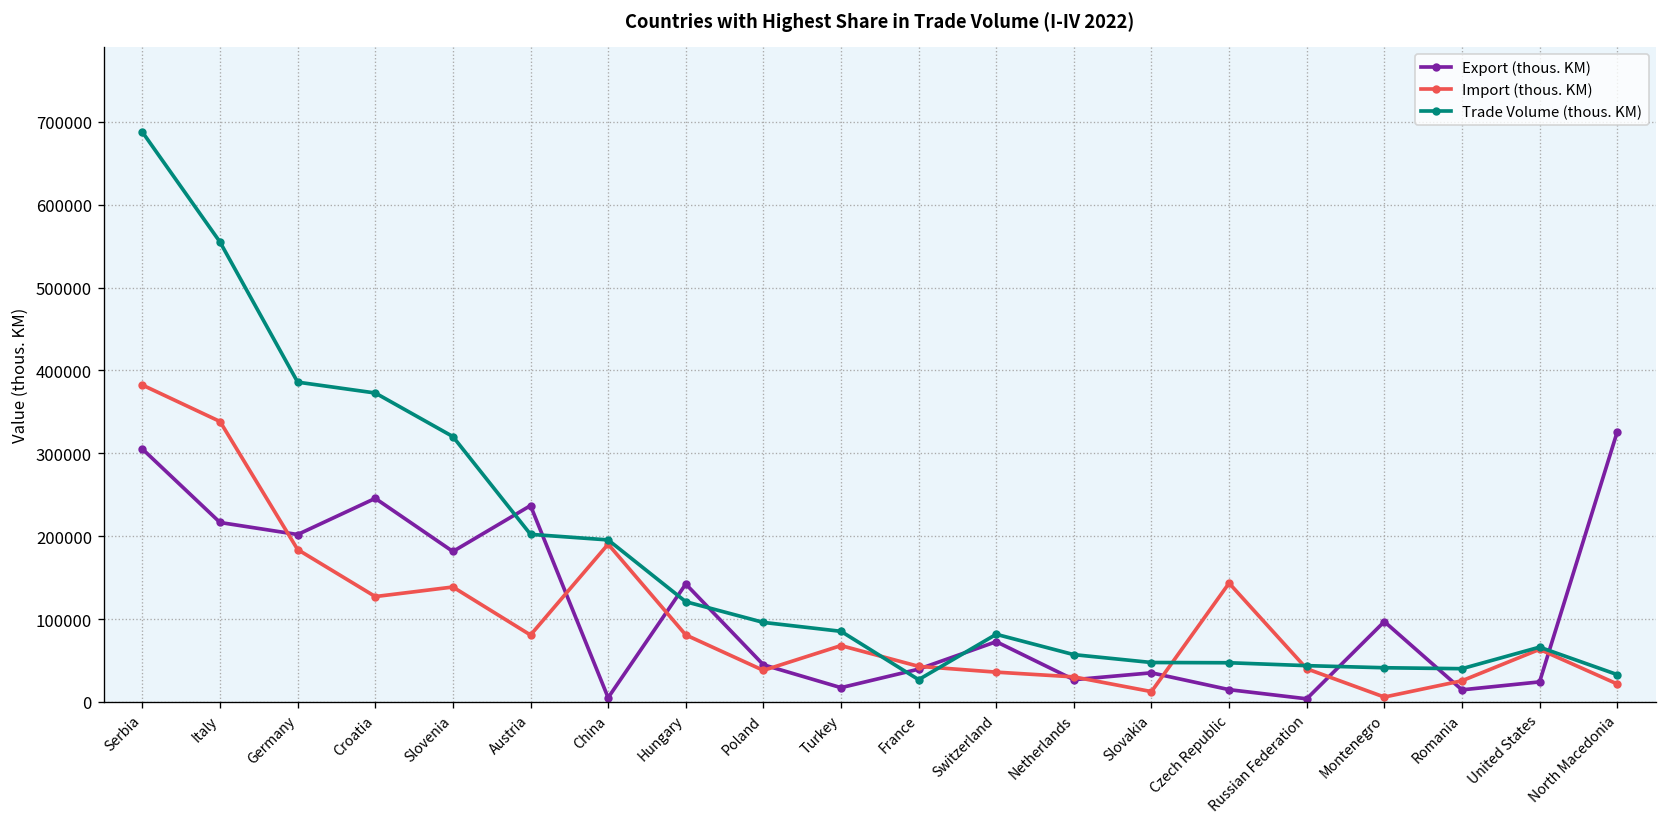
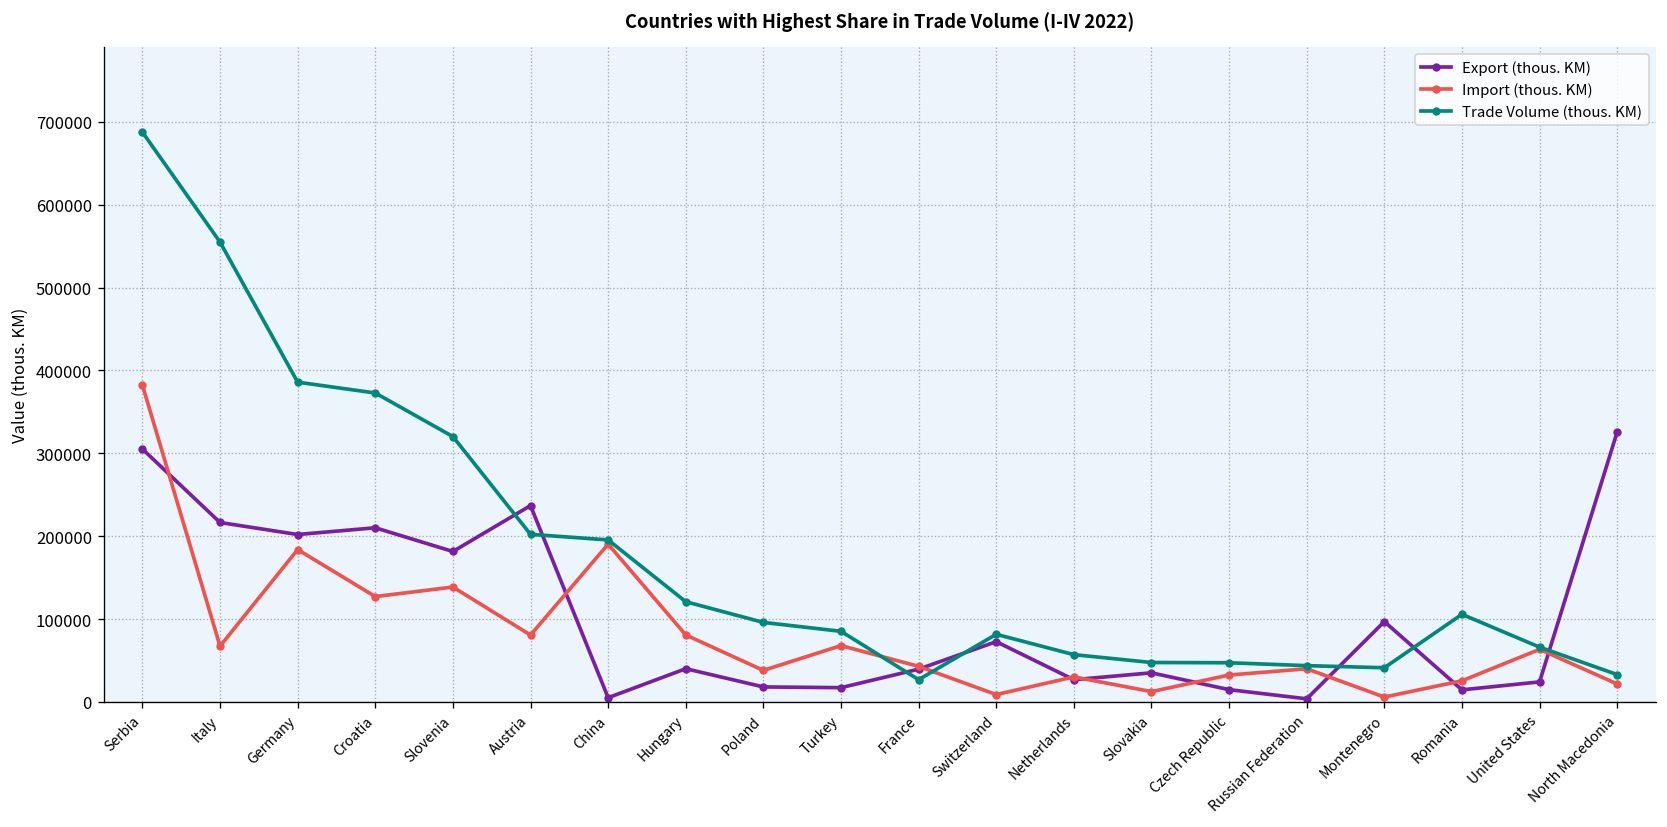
Import (thous. KM), Italy: 340000 -> 70000
Export (thous. KM), Croatia: 250000 -> 210000
Export (thous. KM), Hungary: 140000 -> 40000
Export (thous. KM), Poland: 40000 -> 20000
Import (thous. KM), Switzerland: 40000 -> 10000
Import (thous. KM), Czech Republic: 140000 -> 30000
Trade Volume (thous. KM), Romania: 40000 -> 110000
